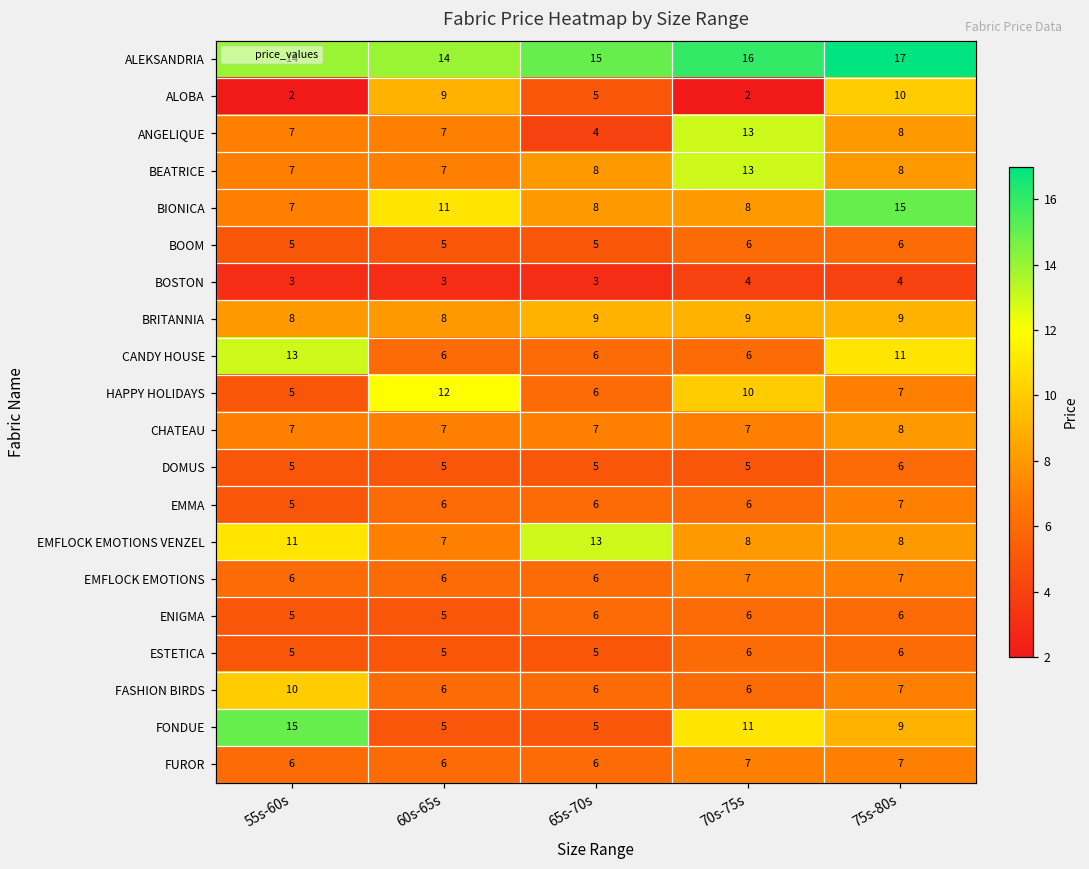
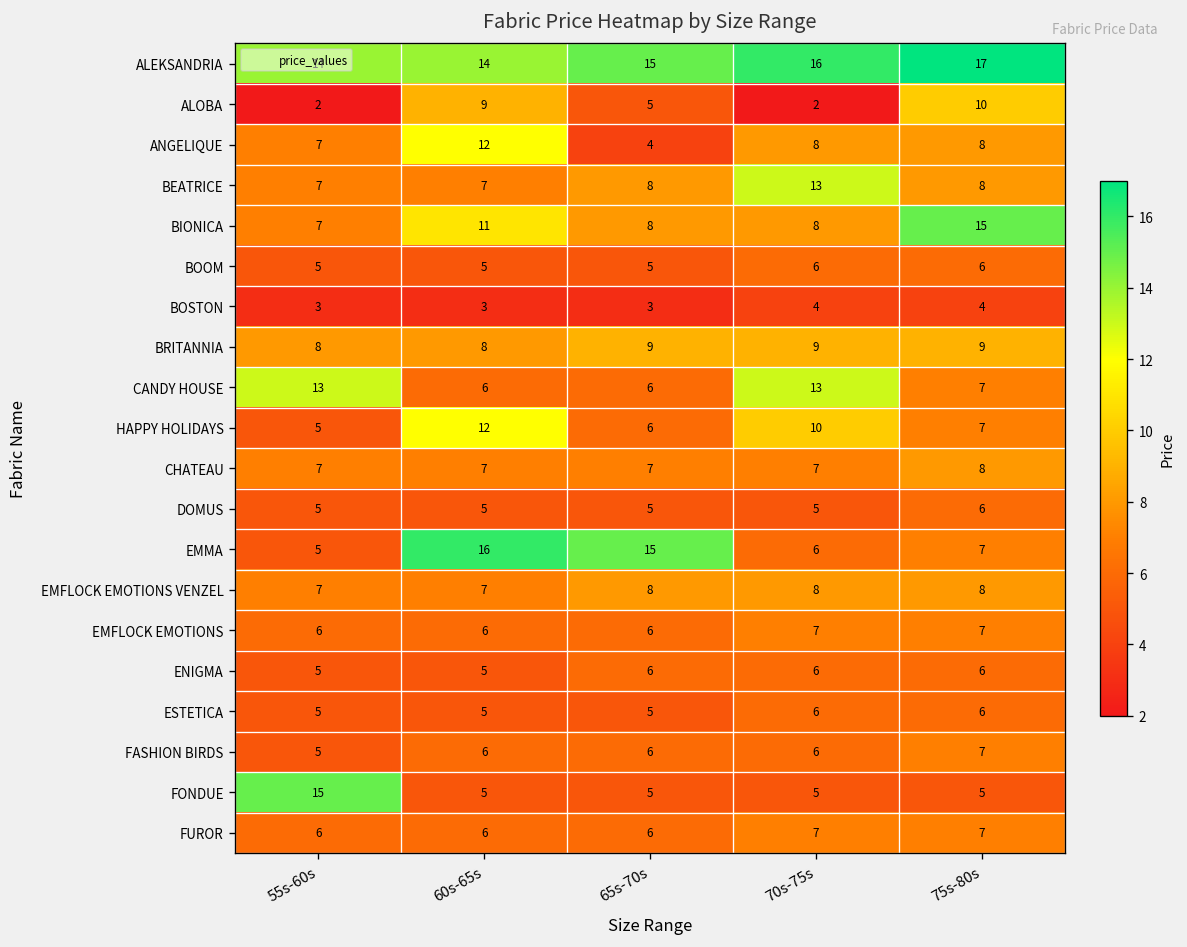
ANGELIQUE, 60s-65s: 7 -> 12
ANGELIQUE, 70s-75s: 13 -> 8
CANDY HOUSE, 70s-75s: 6 -> 13
CANDY HOUSE, 75s-80s: 11 -> 7
EMMA, 60s-65s: 6 -> 16
EMMA, 65s-70s: 6 -> 15
EMFLOCK EMOTIONS VENZEL, 55s-60s: 11 -> 7
EMFLOCK EMOTIONS VENZEL, 65s-70s: 13 -> 8
FASHION BIRDS, 55s-60s: 10 -> 5
FONDUE, 70s-75s: 11 -> 5
FONDUE, 75s-80s: 9 -> 5
